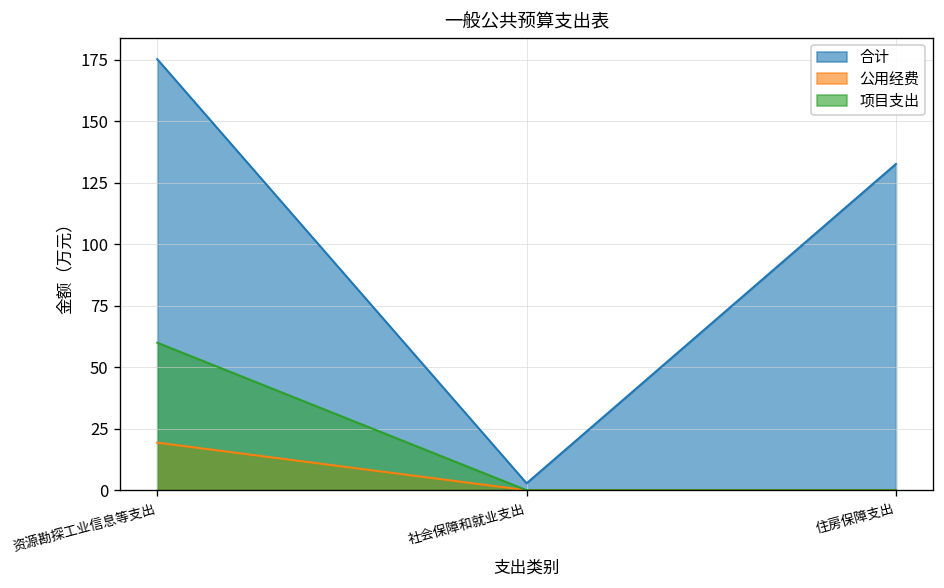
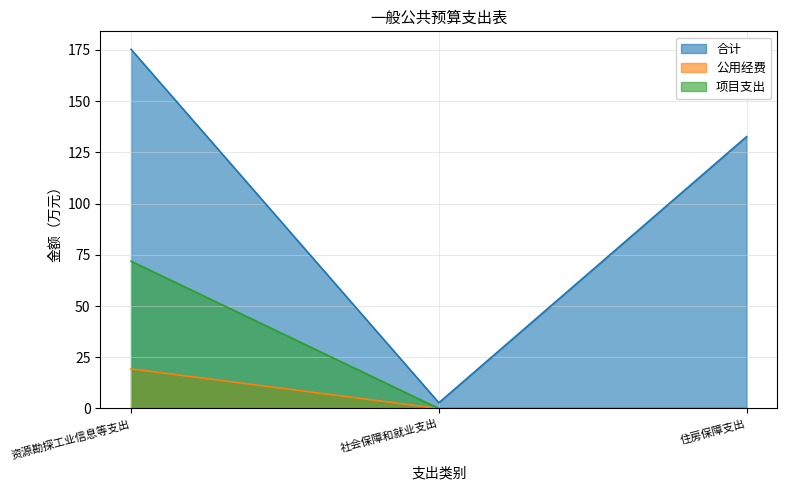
项目支出, 资源勘探工业信息等支出: 60 -> 72
